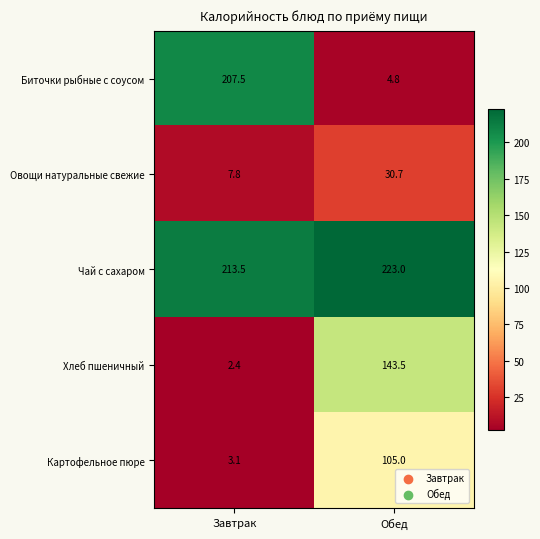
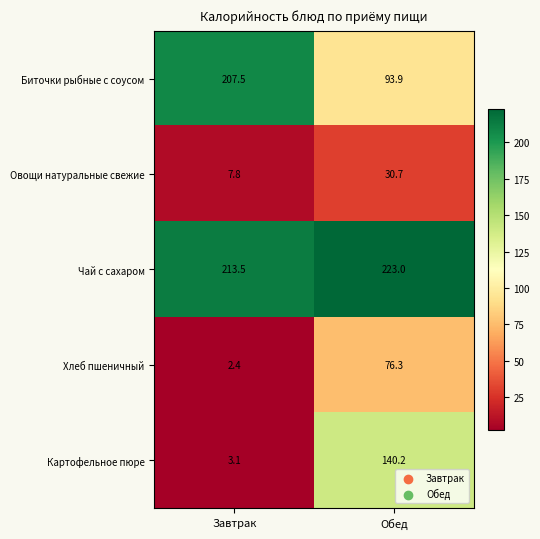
Биточки рыбные с соусом, Обед: 4.8 -> 93.9
Хлеб пшеничный, Обед: 143.5 -> 76.3
Картофельное пюре, Обед: 105.0 -> 140.2
